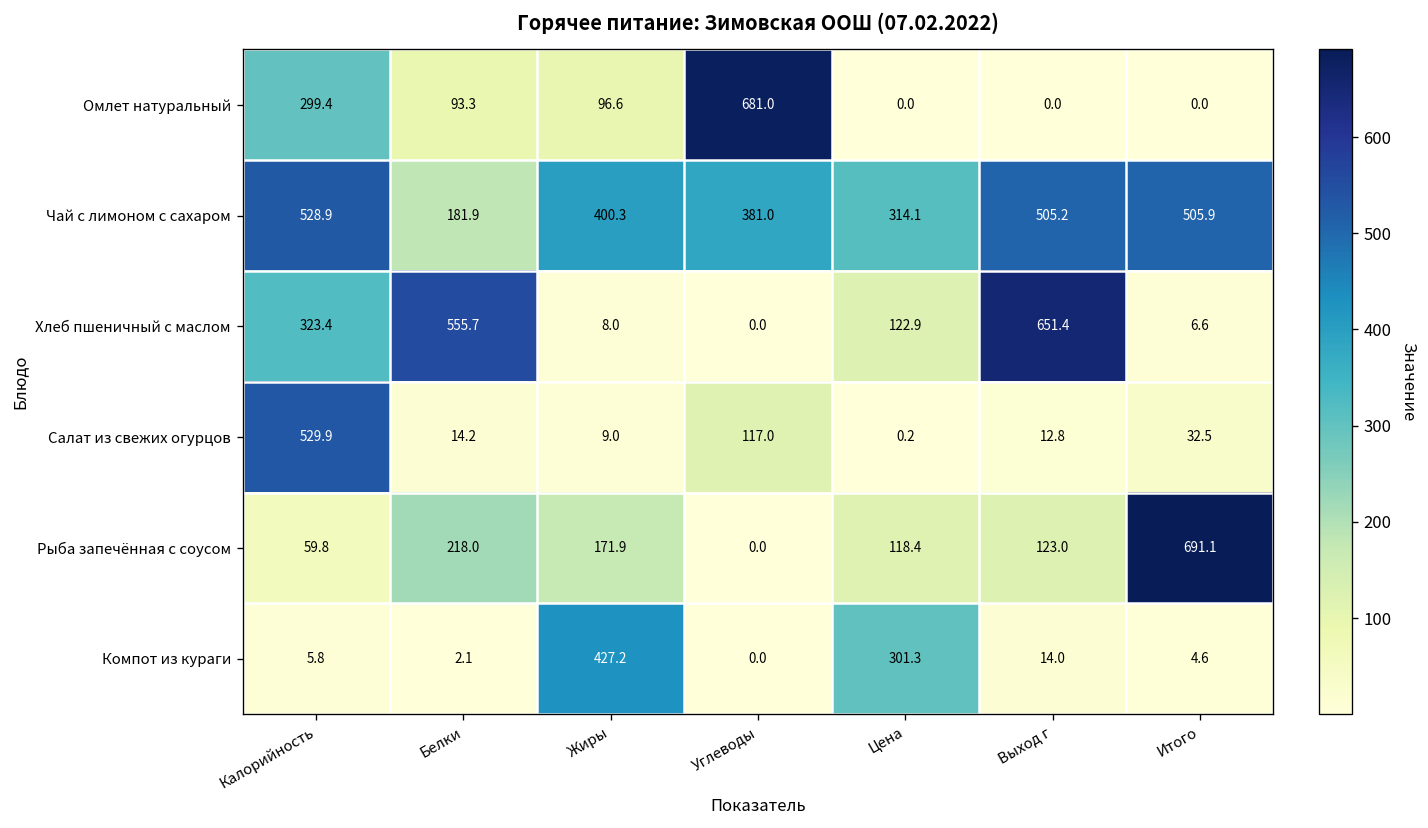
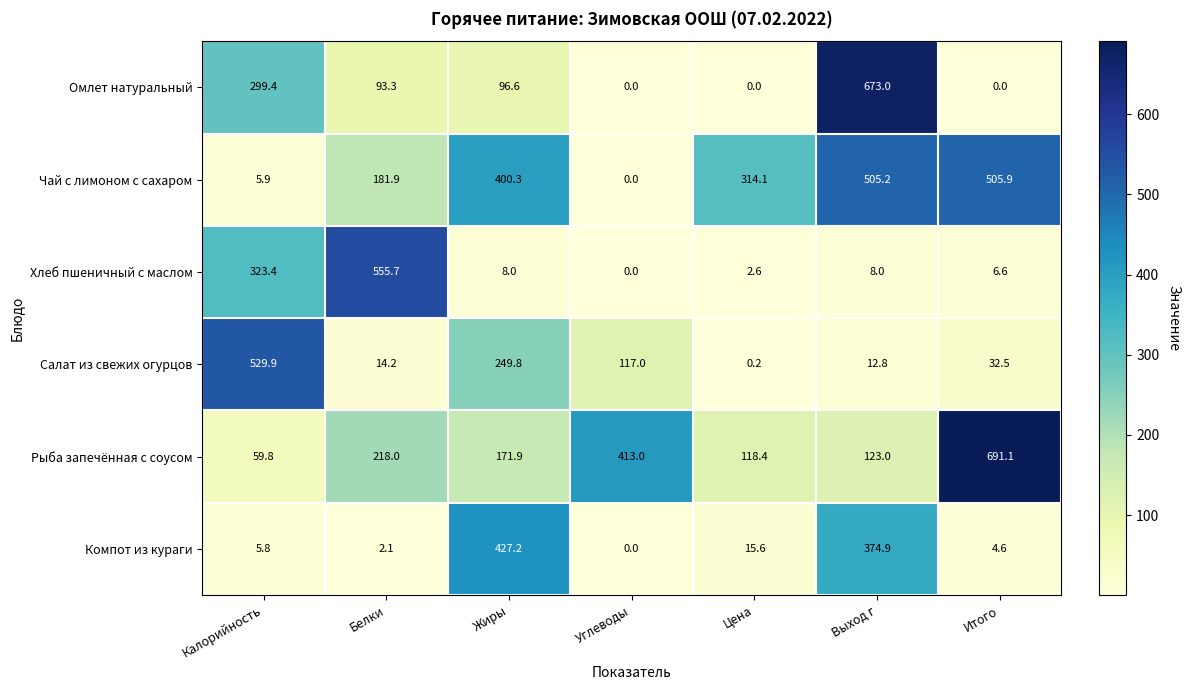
Омлет натуральный, Углеводы: 681.0 -> 0.0
Омлет натуральный, Выход г: 0.0 -> 673.0
Чай с лимоном с сахаром, Калорийность: 528.9 -> 5.9
Чай с лимоном с сахаром, Углеводы: 381.0 -> 0.0
Хлеб пшеничный с маслом, Цена: 122.9 -> 2.6
Хлеб пшеничный с маслом, Выход г: 651.4 -> 8.0
Салат из свежих огурцов, Жиры: 9.0 -> 249.8
Рыба запечённая с соусом, Углеводы: 0.0 -> 413.0
Компот из кураги, Цена: 301.3 -> 15.6
Компот из кураги, Выход г: 14.0 -> 374.9
